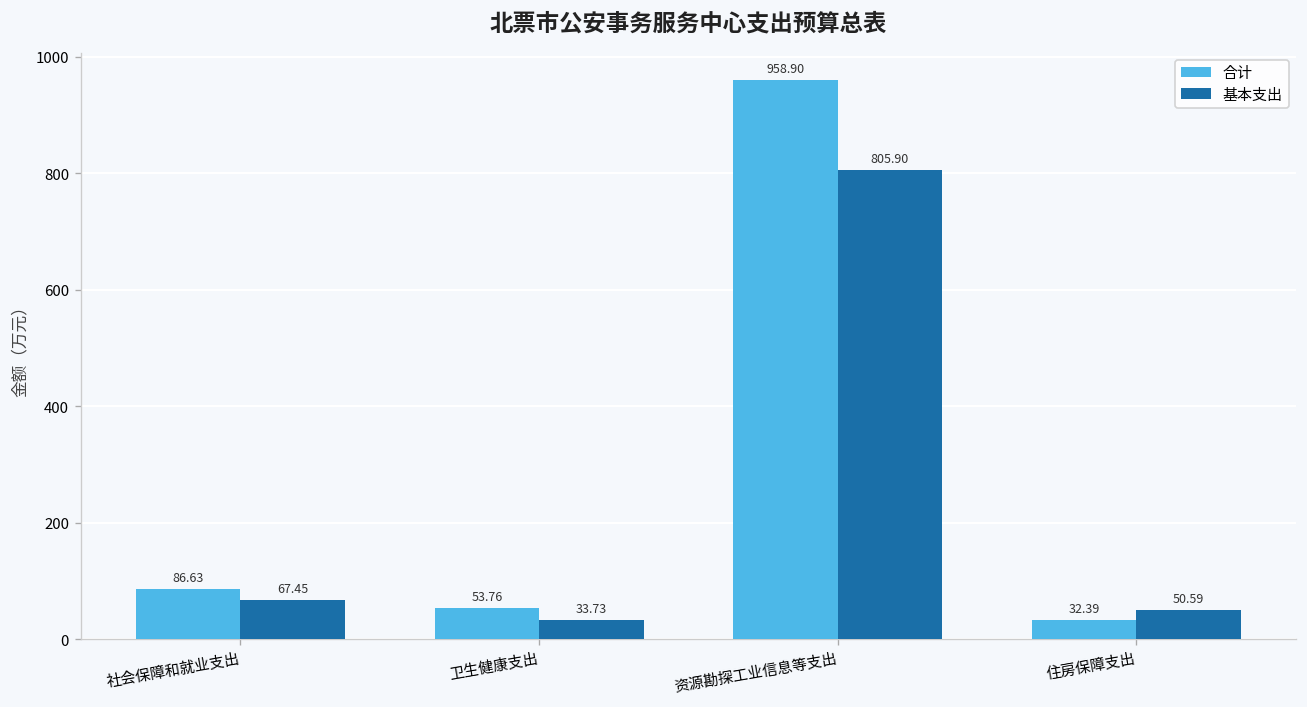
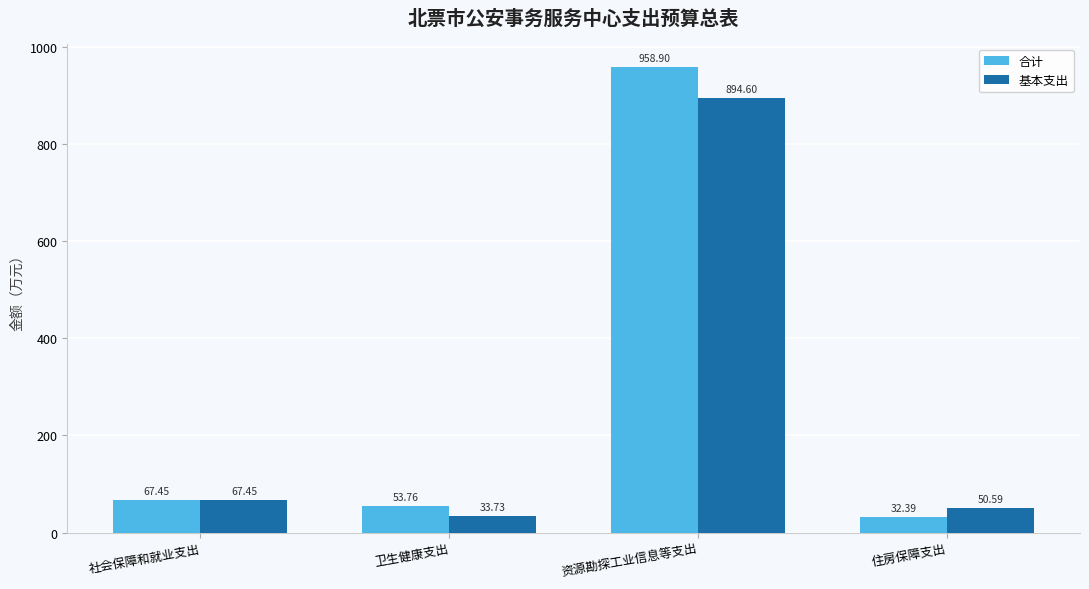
合计, 社会保障和就业支出: 86.63 -> 67.45
基本支出, 资源勘探工业信息等支出: 805.90 -> 894.60
